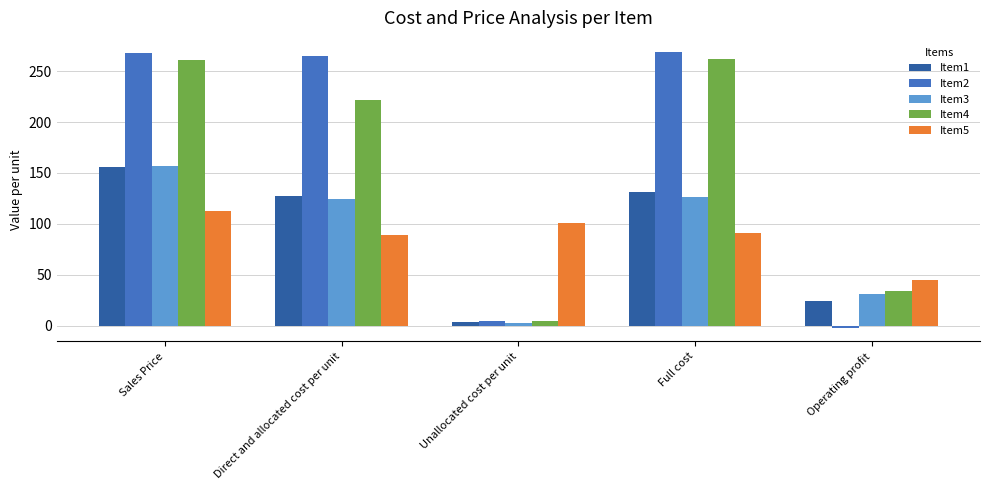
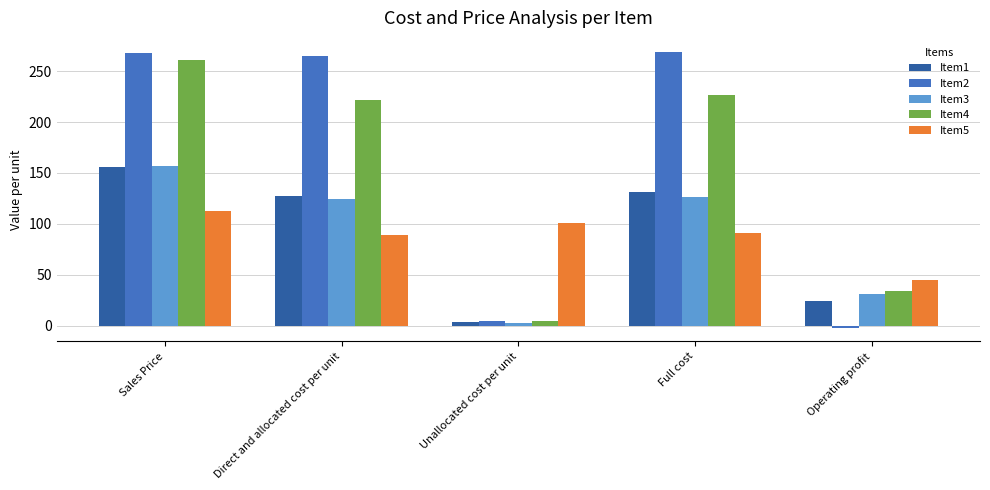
Item4, Full cost: 262 -> 226
